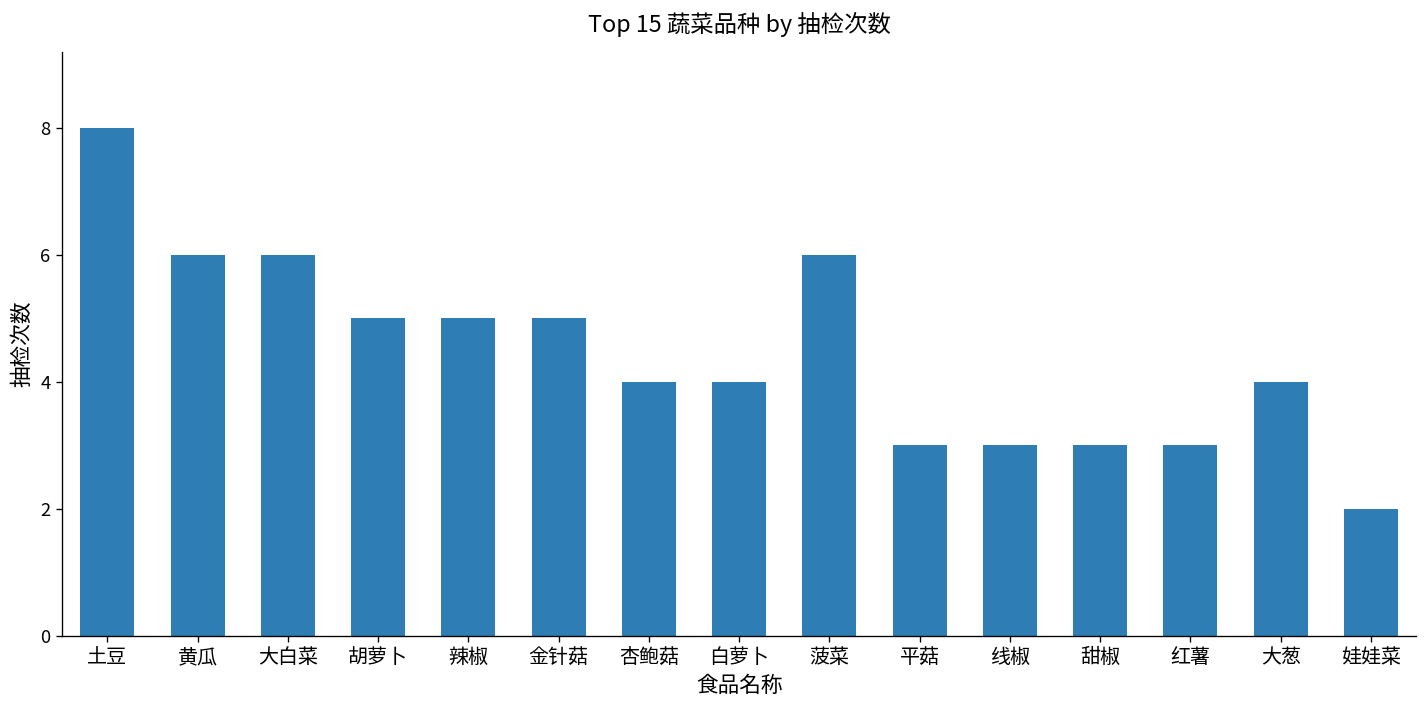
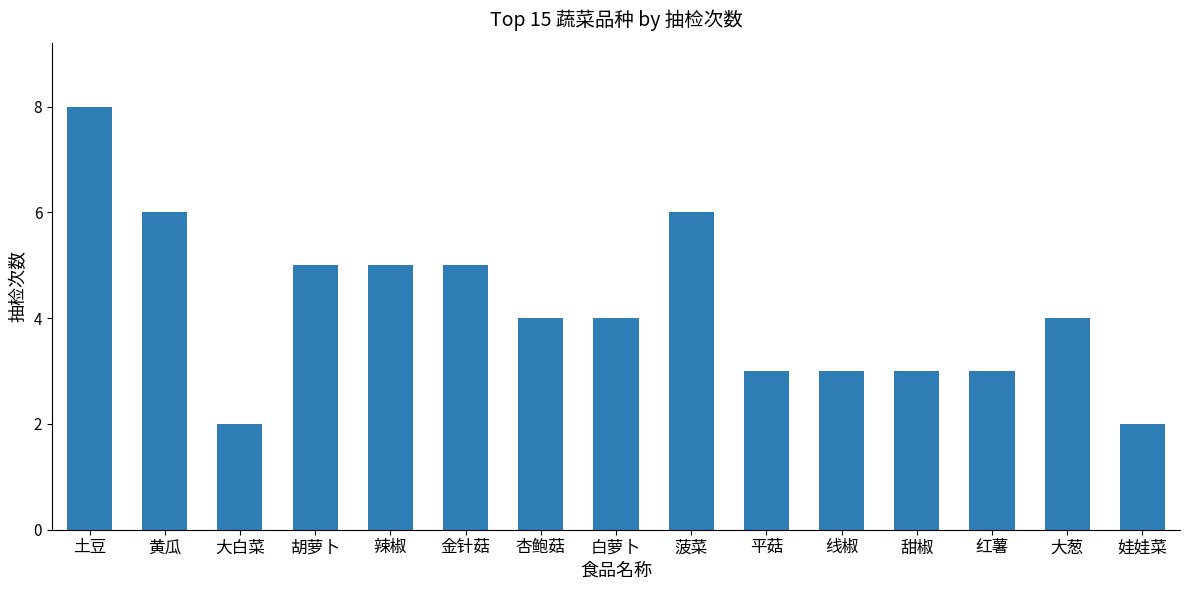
大白菜: 6 -> 2
